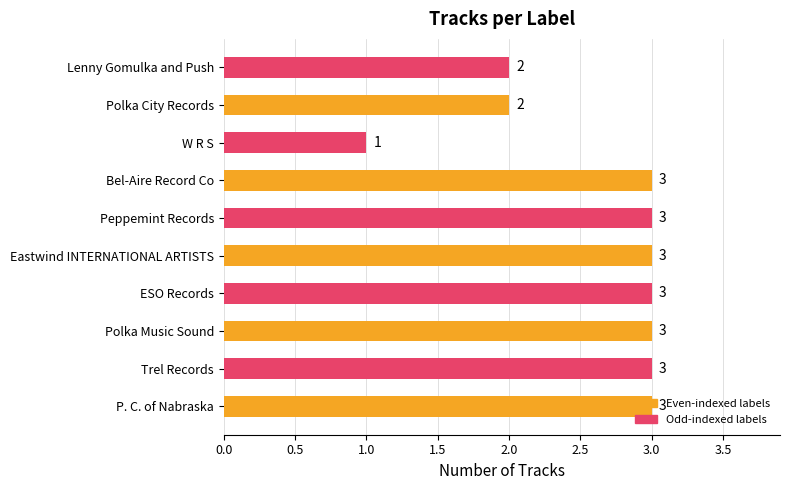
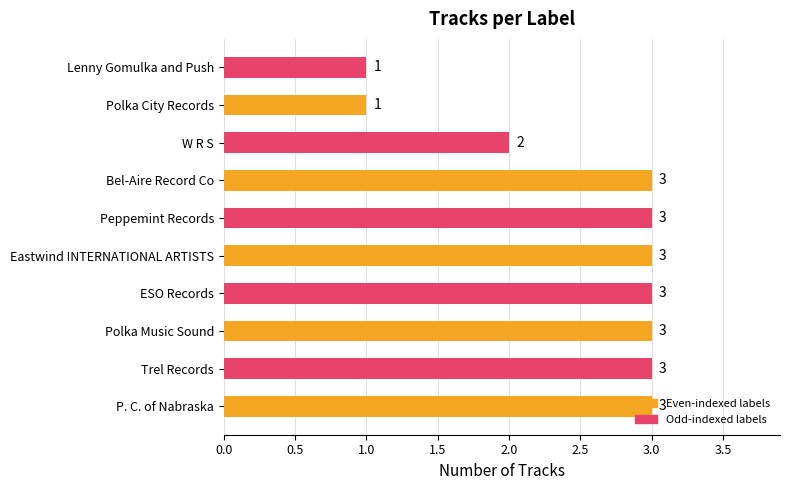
Lenny Gomulka and Push: 2 -> 1
Polka City Records: 2 -> 1
W R S: 1 -> 2
